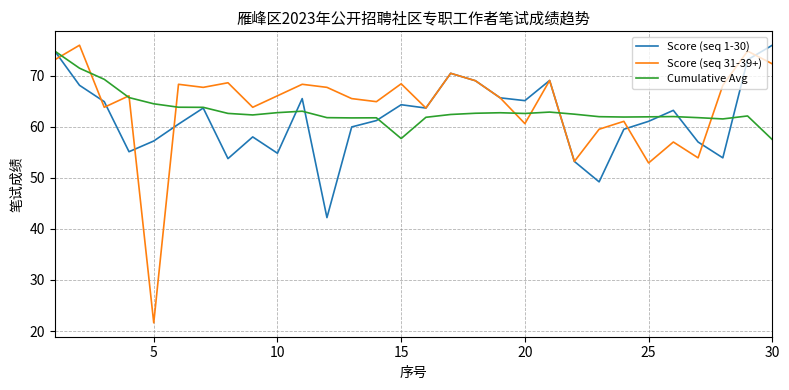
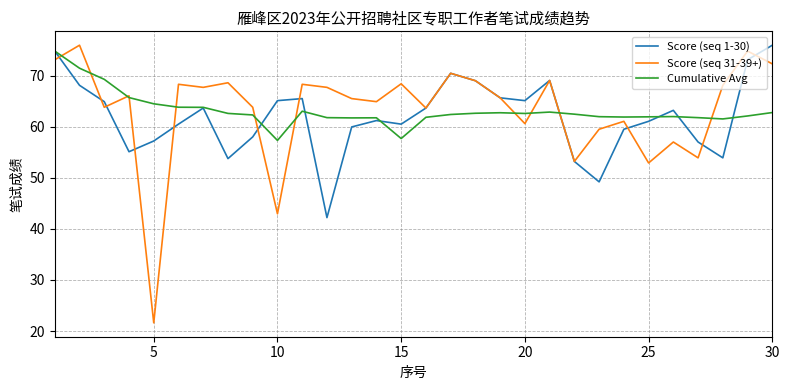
Score (seq 1-30), 10: 55 -> 65
Score (seq 31-39+), 10: 66 -> 43
Cumulative Avg, 10: 63 -> 57
Score (seq 1-30), 15: 64 -> 61
Cumulative Avg, 30: 57 -> 63
